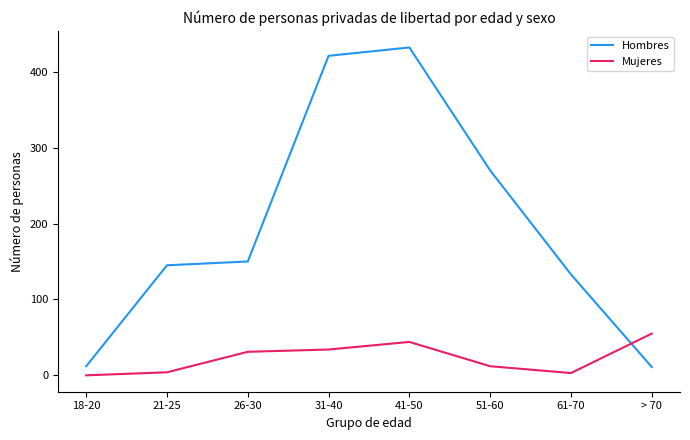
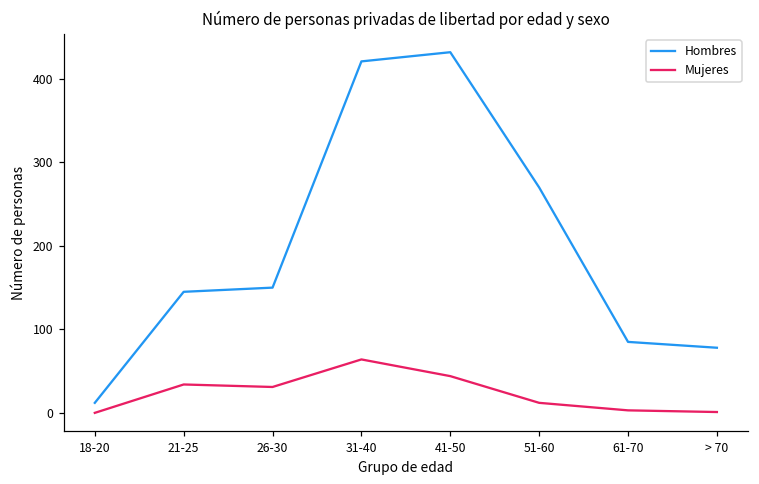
Mujeres, 21-25: 0 -> 30
Mujeres, 31-40: 30 -> 60
Hombres, 61-70: 130 -> 90
Hombres, > 70: 10 -> 80
Mujeres, > 70: 60 -> 0
